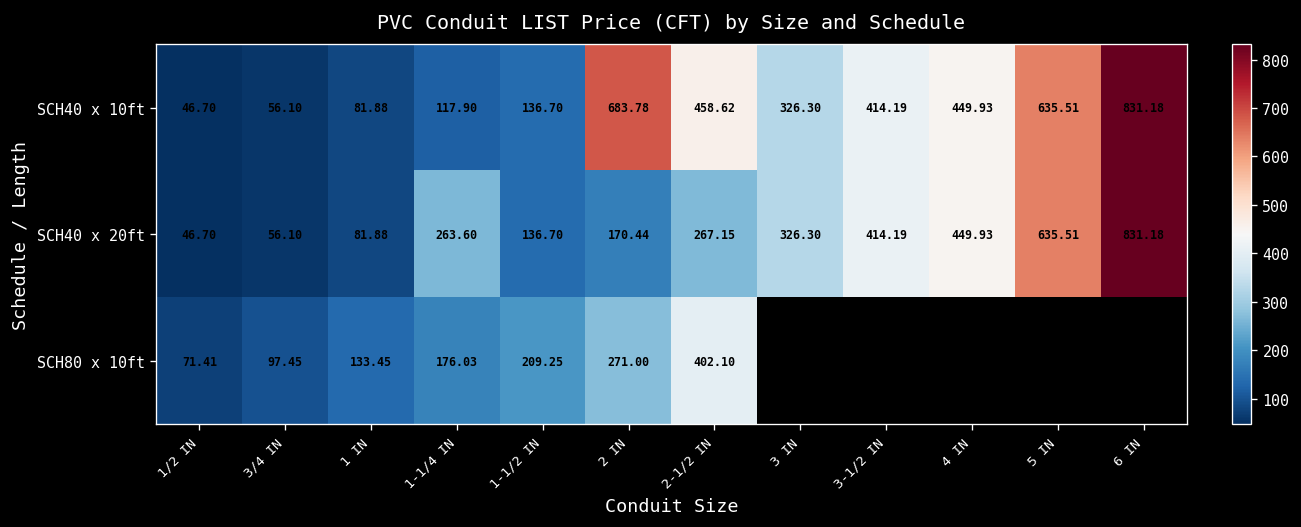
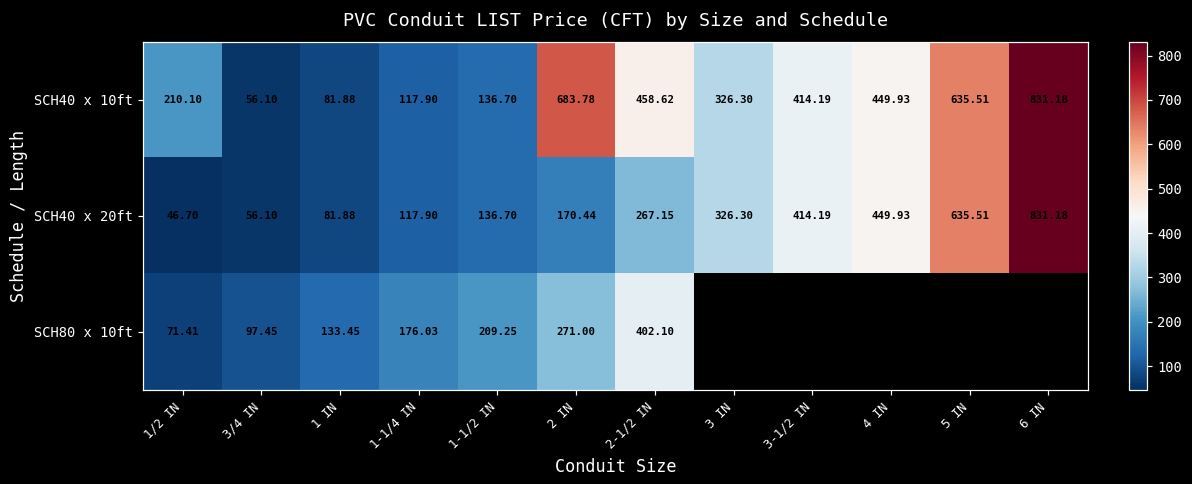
SCH40 x 10ft, 1/2 IN: 46.70 -> 210.10
SCH40 x 20ft, 1-1/4 IN: 263.60 -> 117.90
